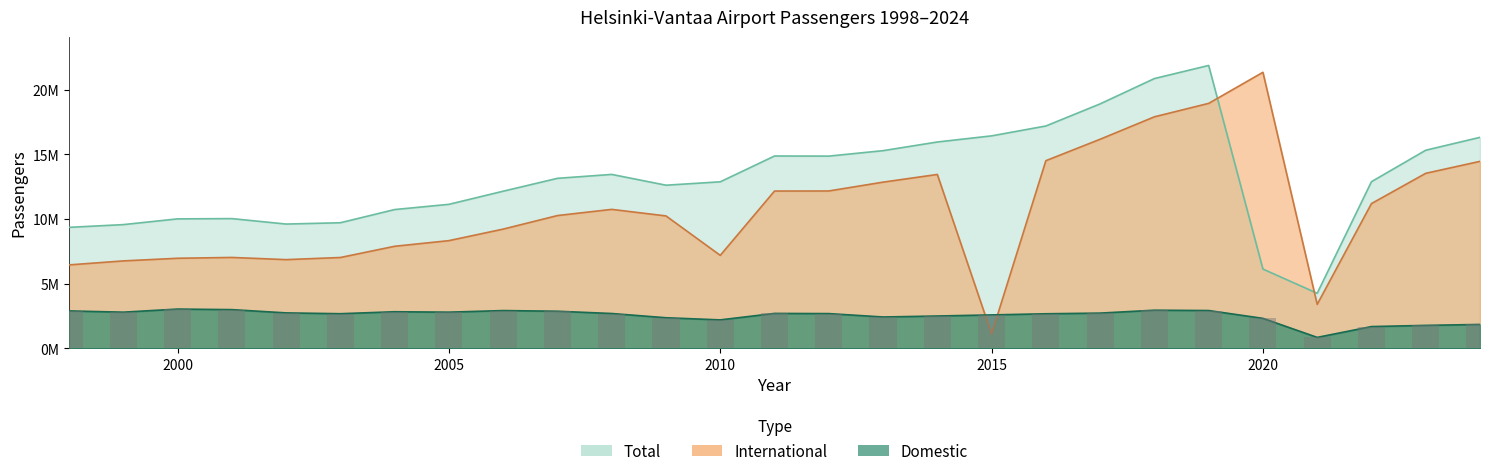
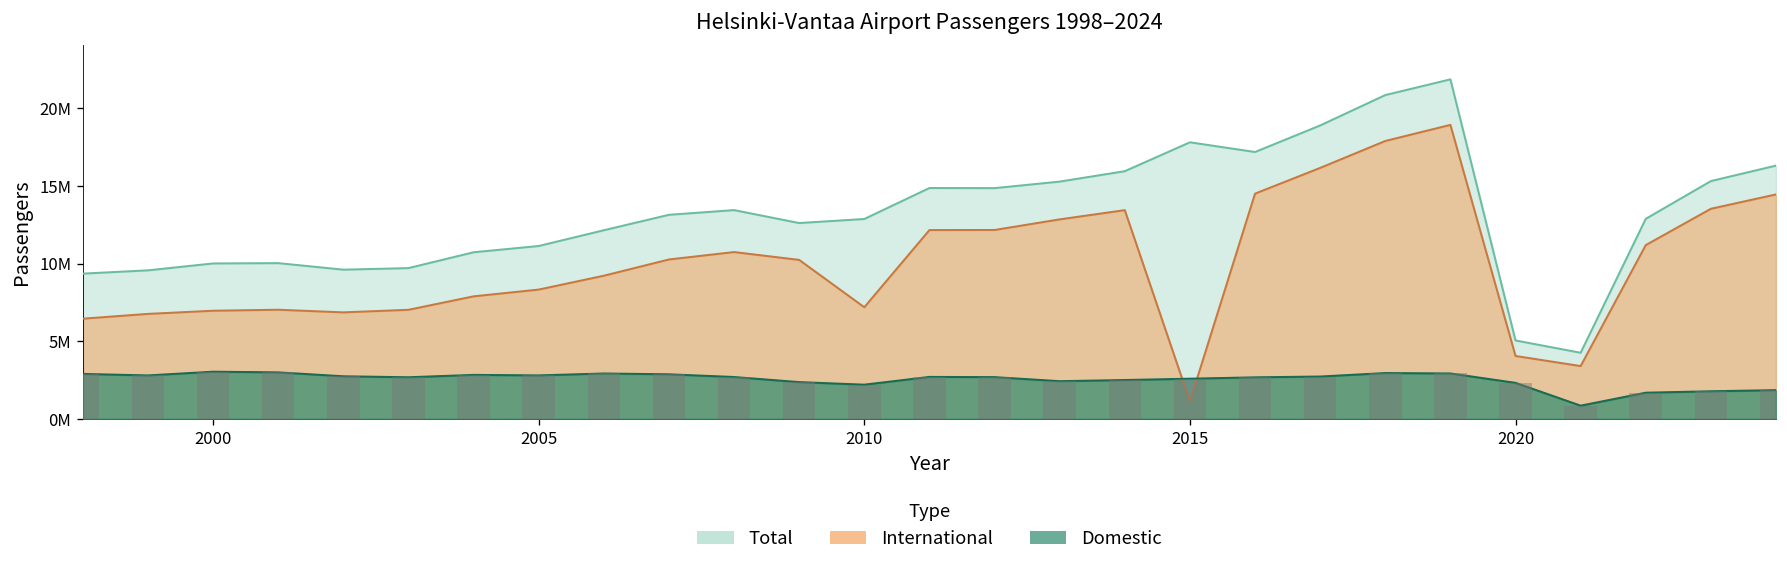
Total, 2015: 16400000 -> 17800000
Total, 2020: 6100000 -> 5100000
International, 2020: 21300000 -> 4100000
